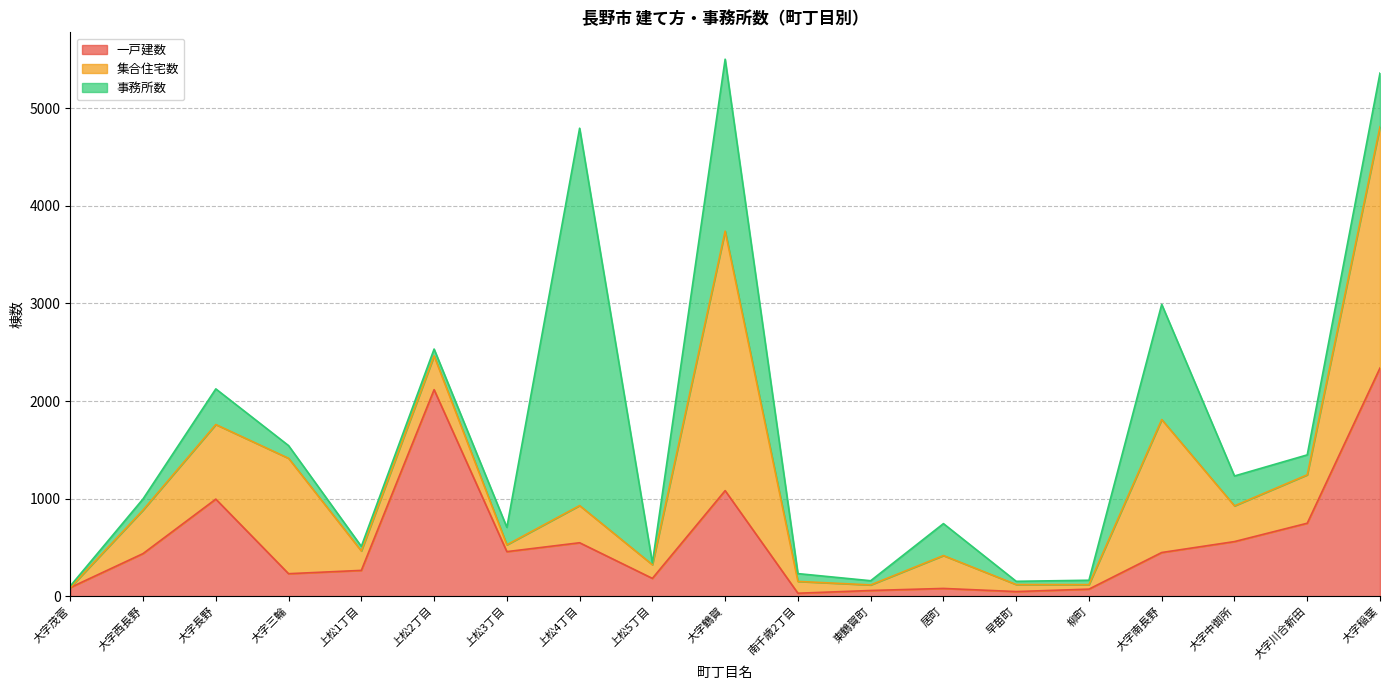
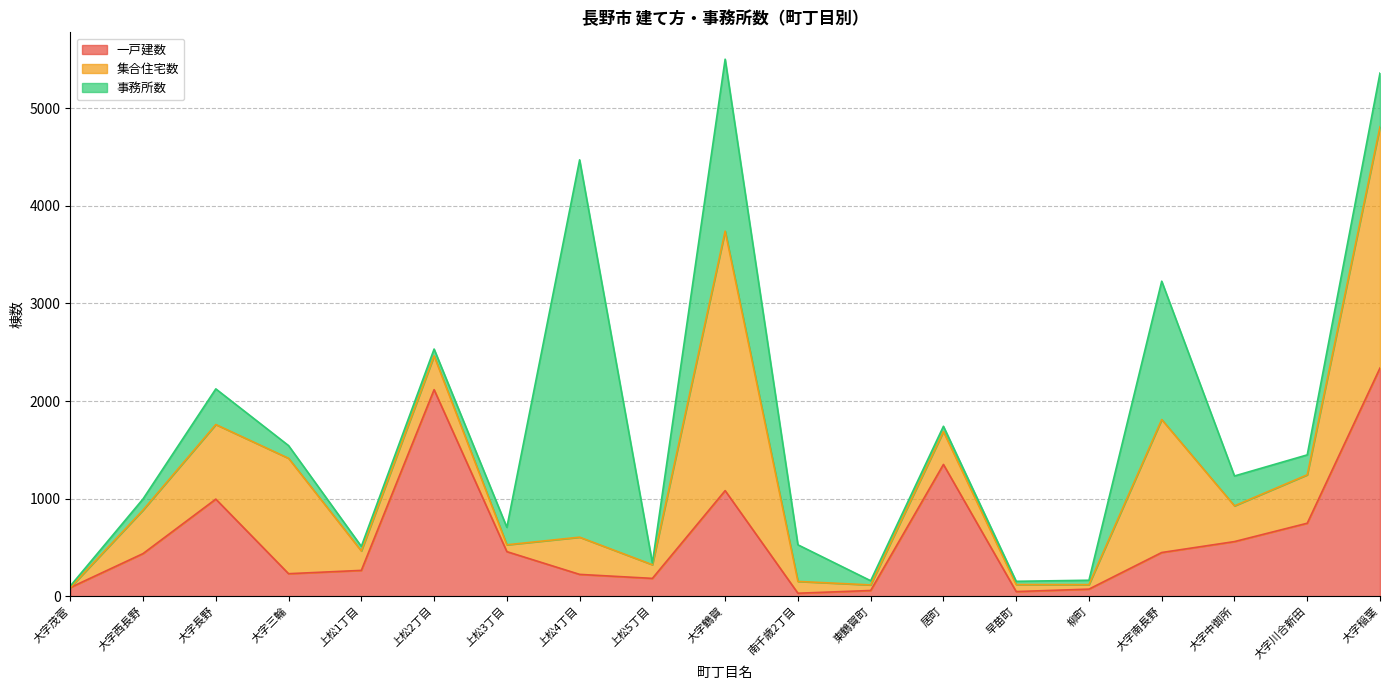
一戸建数, 上松4丁目: 500 -> 200
事務所数, 南千歳2丁目: 100 -> 400
一戸建数, 居町: 100 -> 1400
事務所数, 居町: 300 -> 100
事務所数, 大字南長野: 1200 -> 1400
